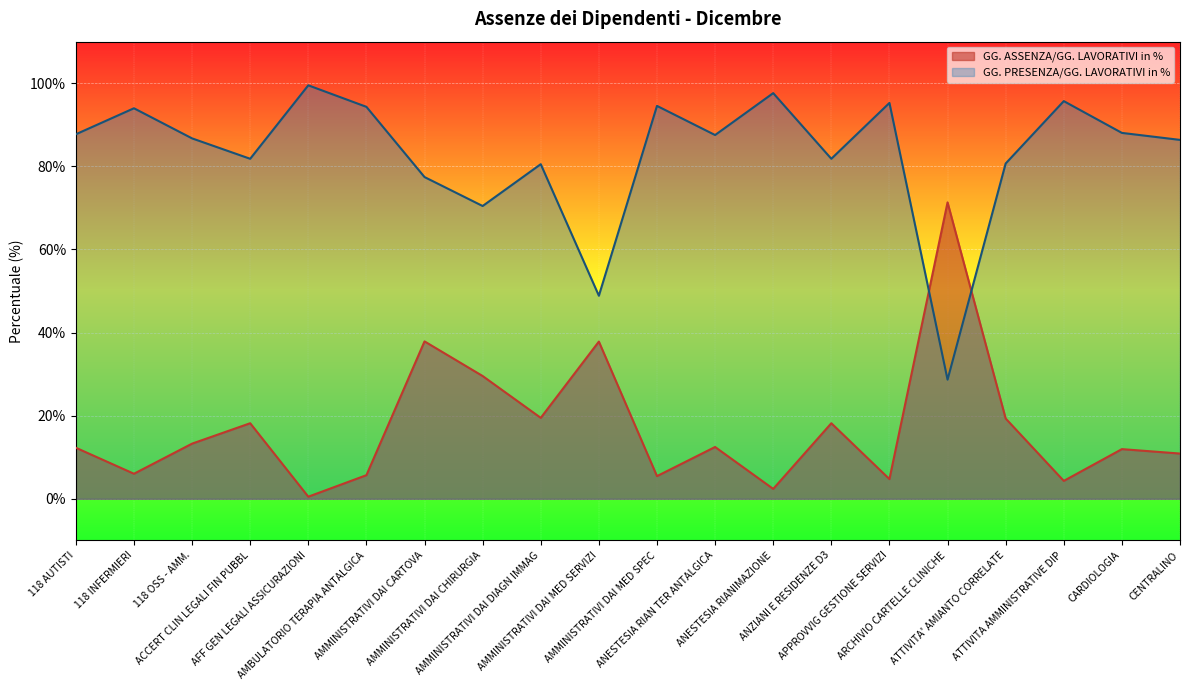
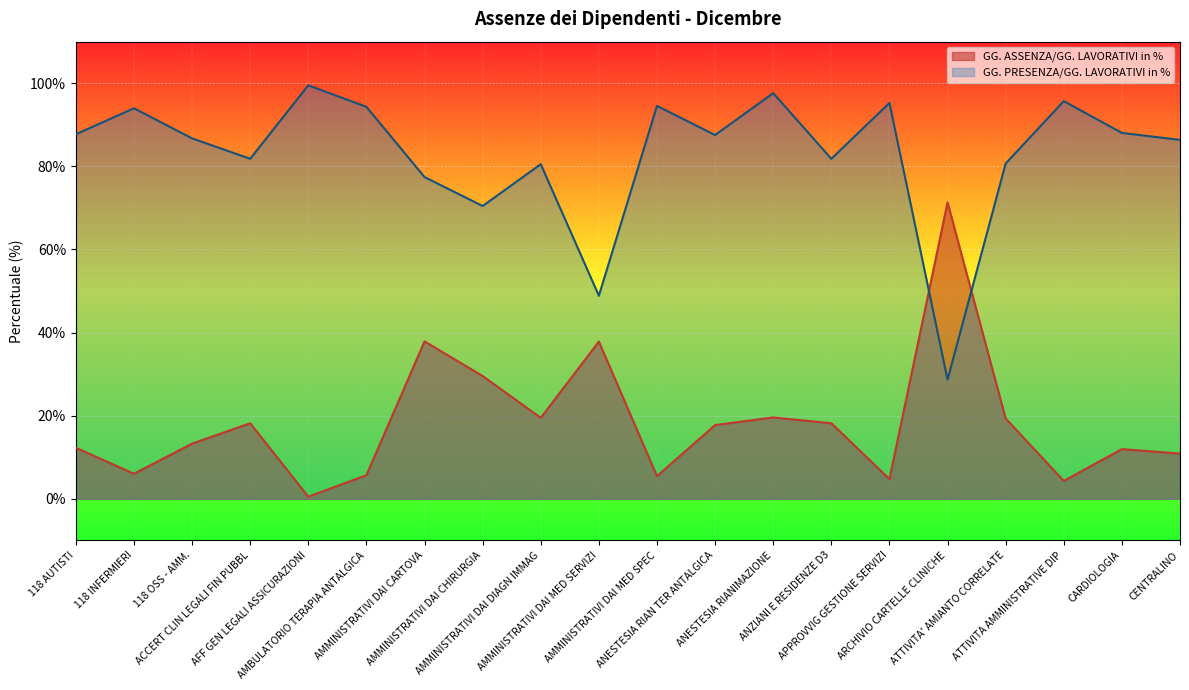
GG. ASSENZA/GG. LAVORATIVI in %, ANESTESIA RIAN TER ANTALGICA: 12% -> 18%
GG. ASSENZA/GG. LAVORATIVI in %, ANESTESIA RIANIMAZIONE: 2% -> 20%
